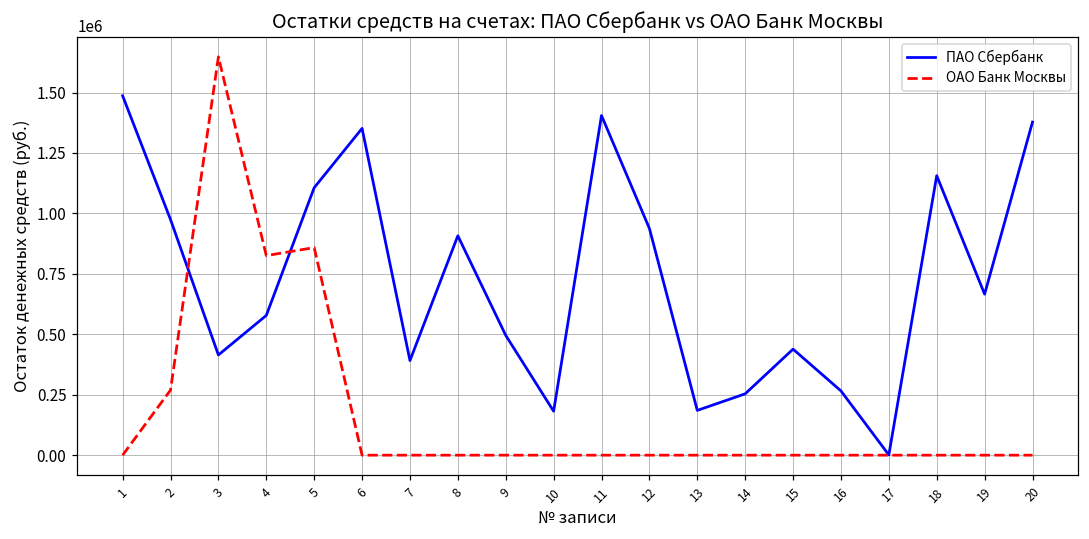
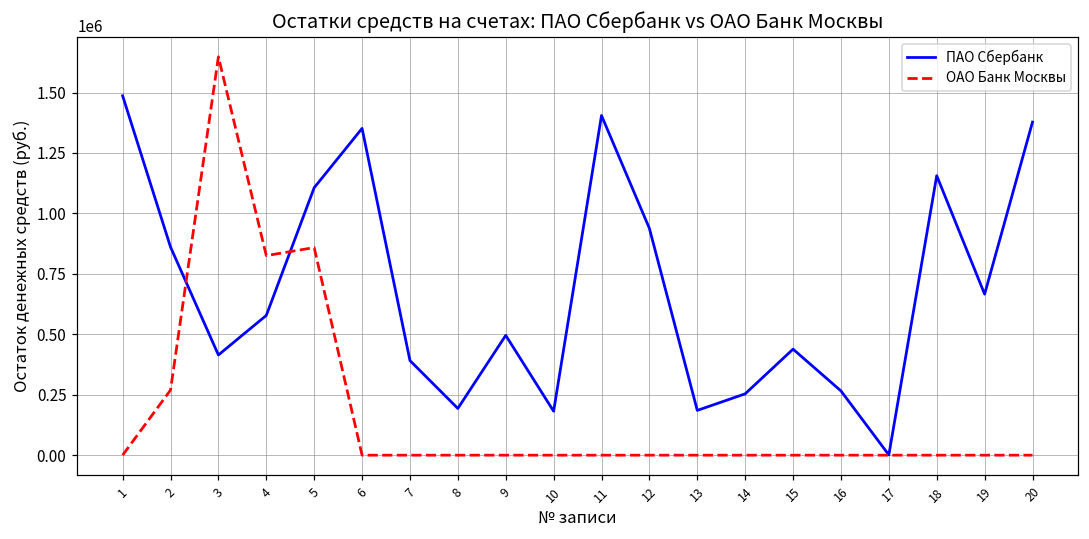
ПАО Сбербанк, 2: 970000 -> 860000
ПАО Сбербанк, 8: 910000 -> 190000
